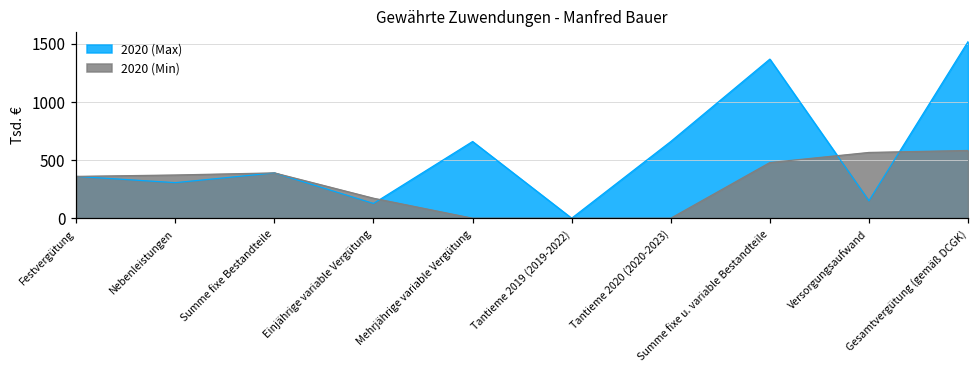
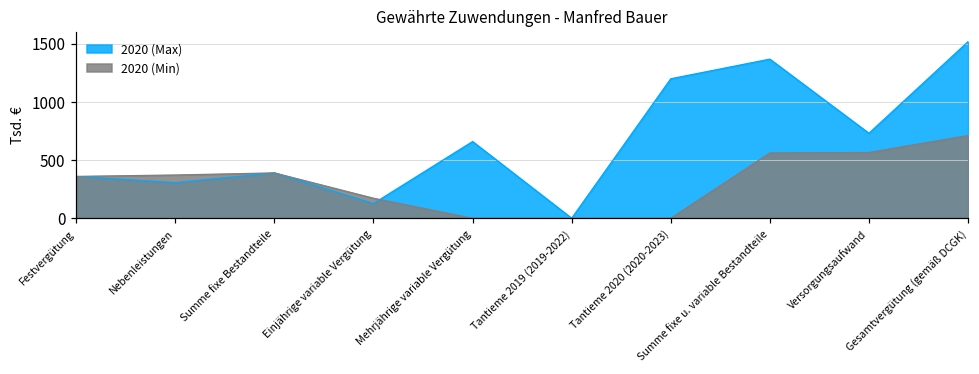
2020 (Max), Tantieme 2020 (2020-2023): 660 -> 1200
2020 (Min), Summe fixe u. variable Bestandteile: 480 -> 560
2020 (Max), Versorgungsaufwand: 150 -> 730
2020 (Min), Gesamtvergütung (gemäß DCGK): 580 -> 710
